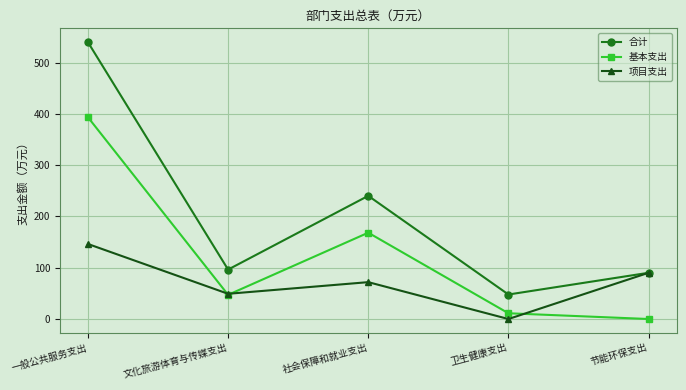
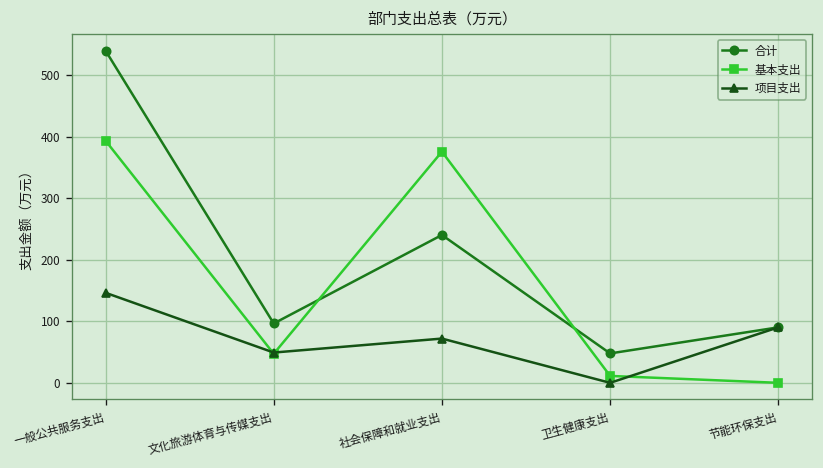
基本支出, 社会保障和就业支出: 170 -> 380
